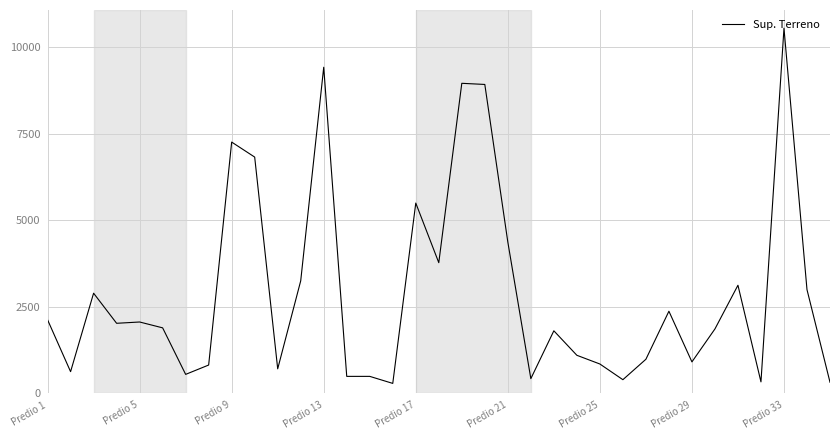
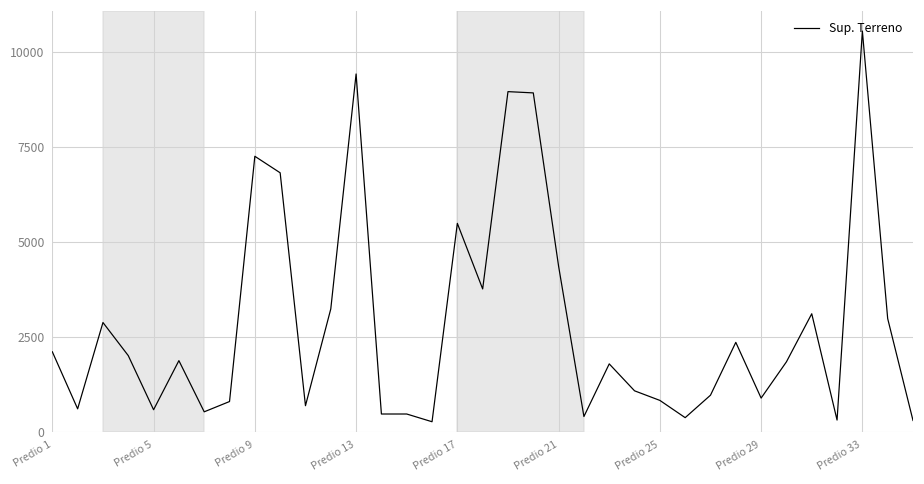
Predio 5: 2100 -> 600
